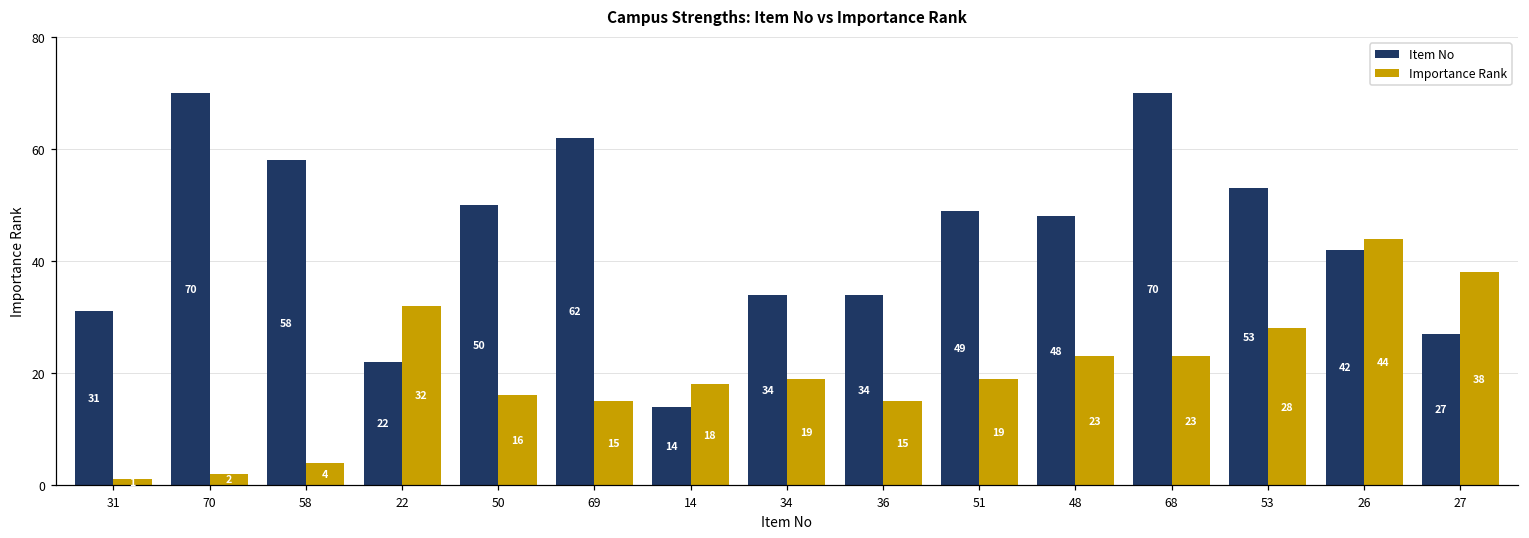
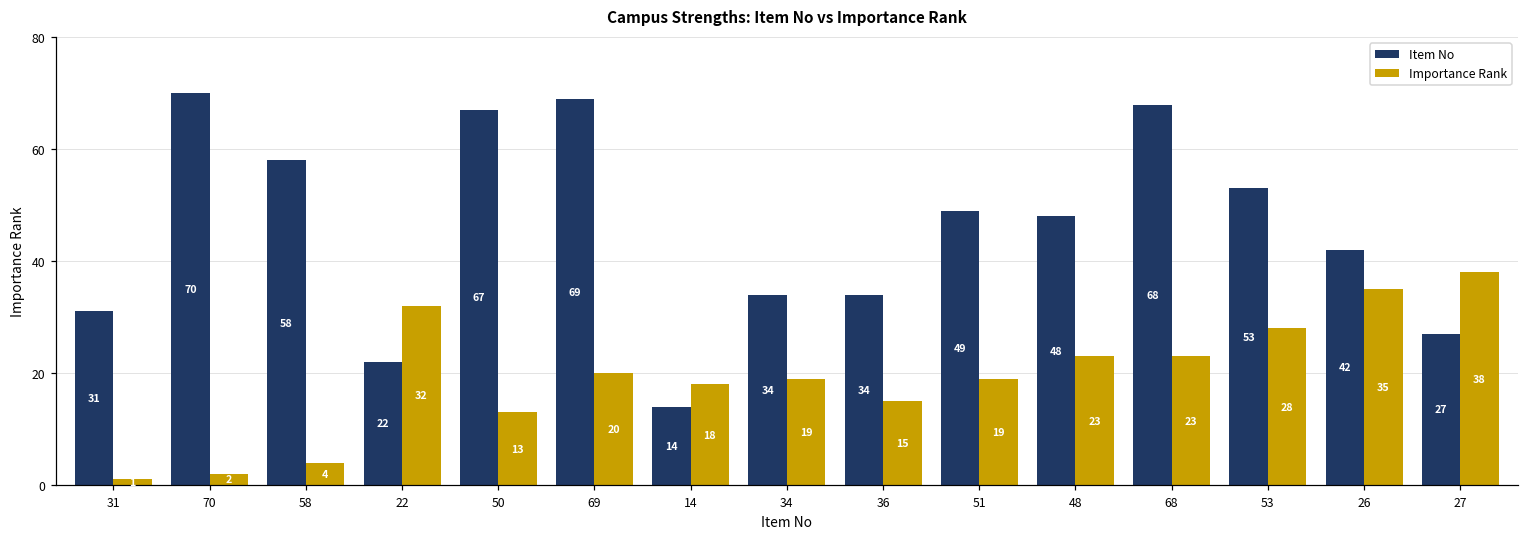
Item No, 50: 50 -> 67
Importance Rank, 50: 16 -> 13
Item No, 69: 62 -> 69
Importance Rank, 69: 15 -> 20
Item No, 68: 70 -> 68
Importance Rank, 26: 44 -> 35
